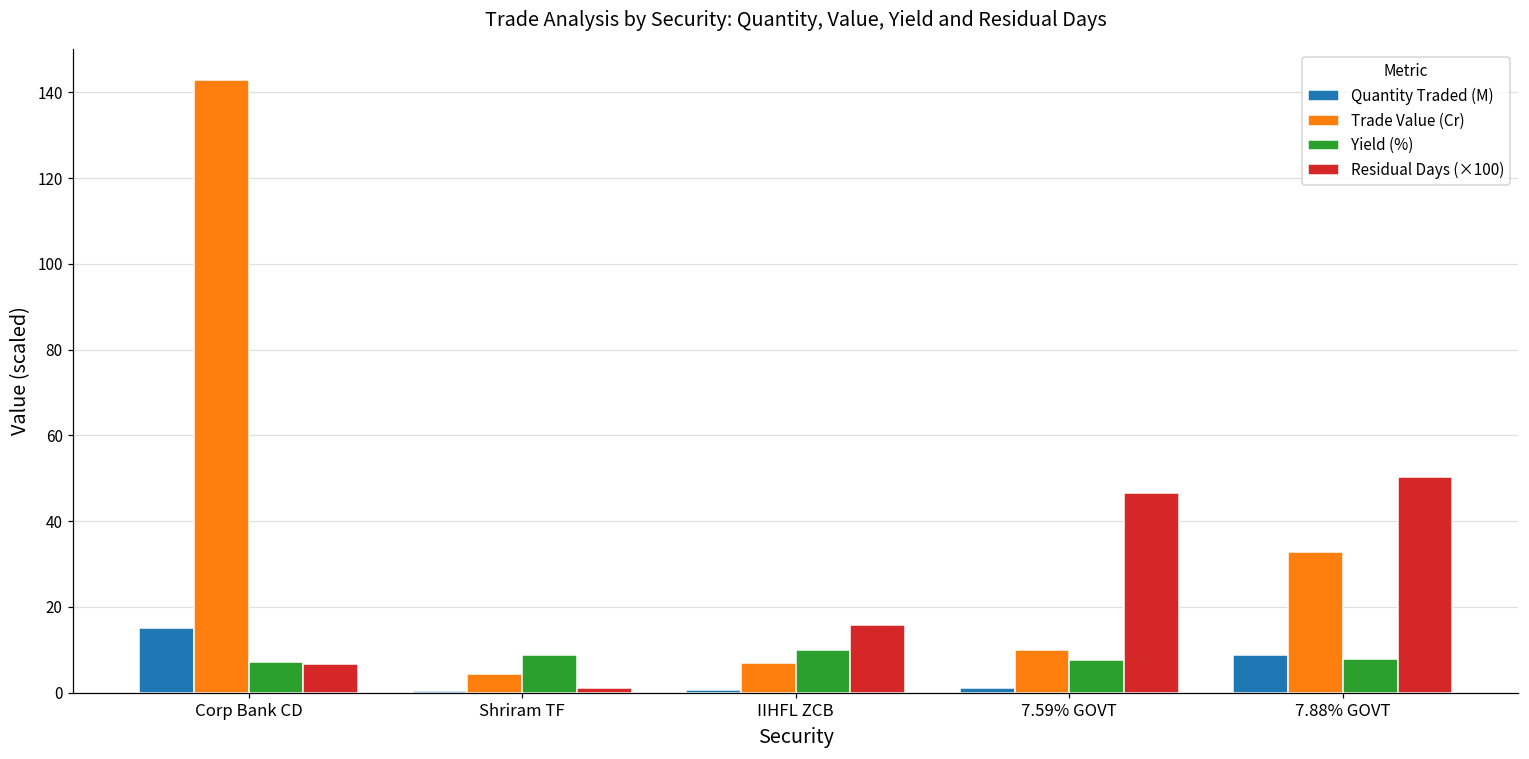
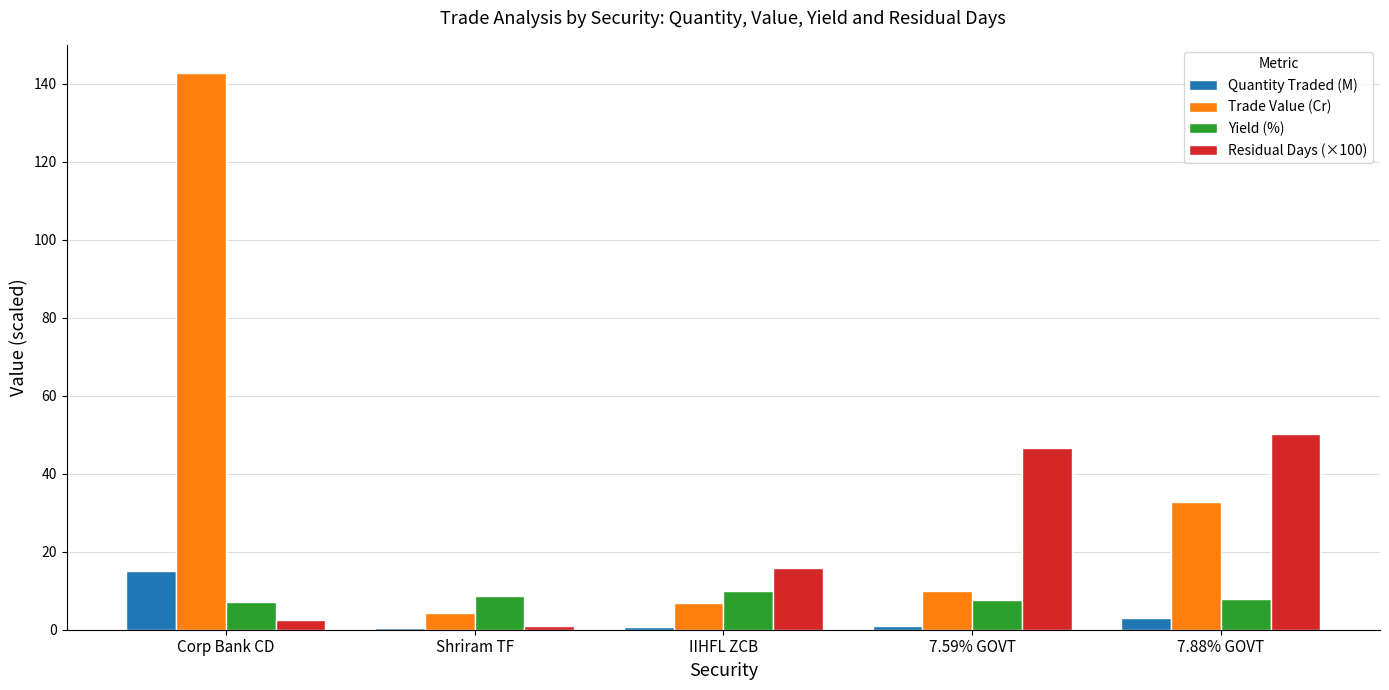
Residual Days (×100), Corp Bank CD: 7 -> 3
Quantity Traded (M), 7.88% GOVT: 9 -> 3
